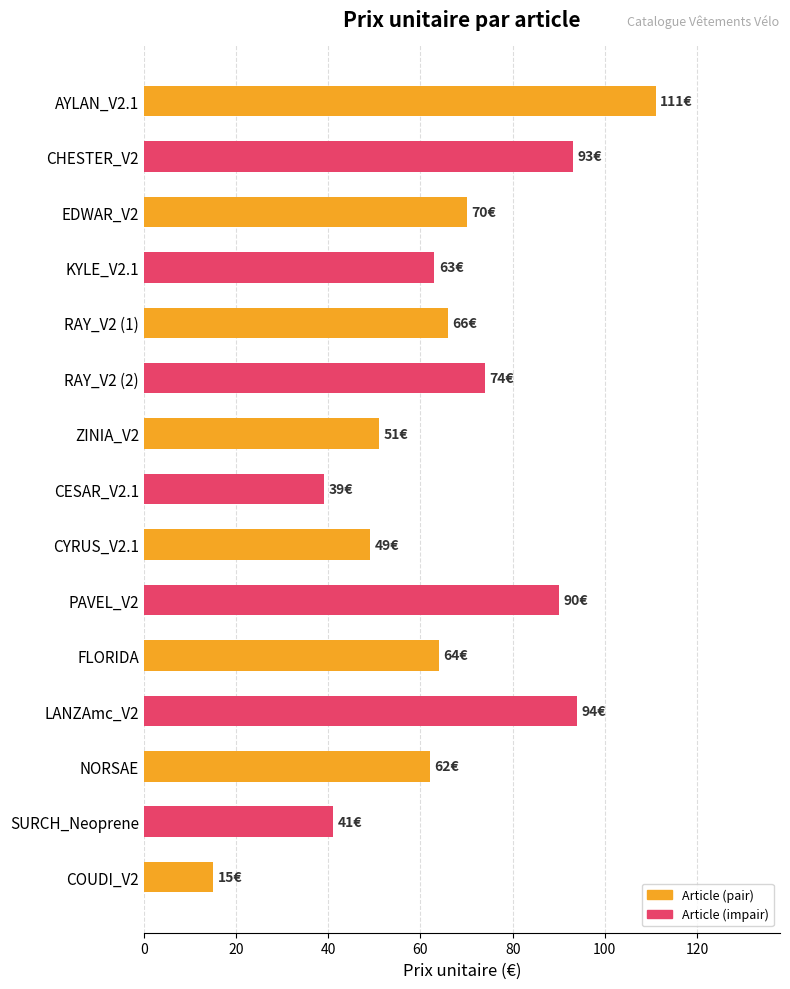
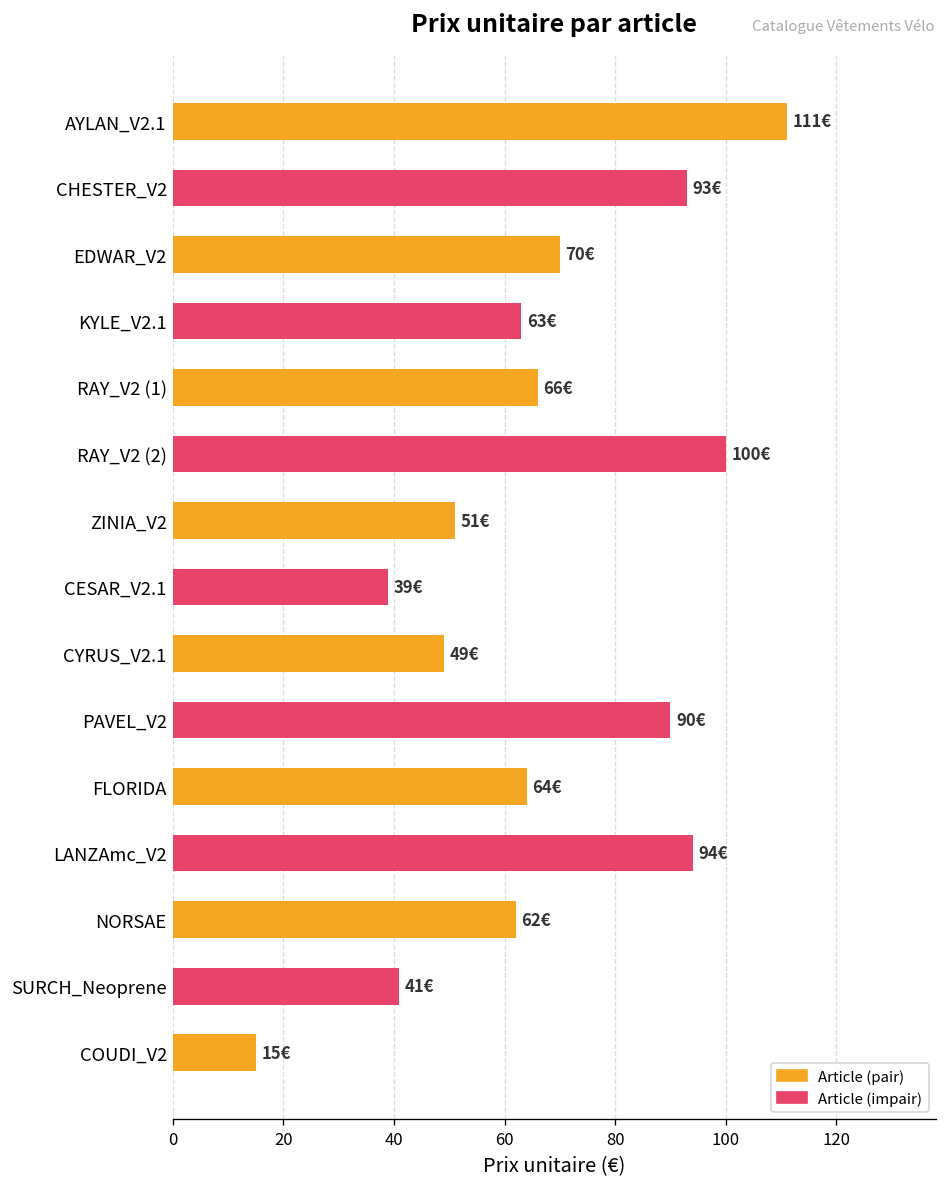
RAY_V2 (2): 74€ -> 100€
